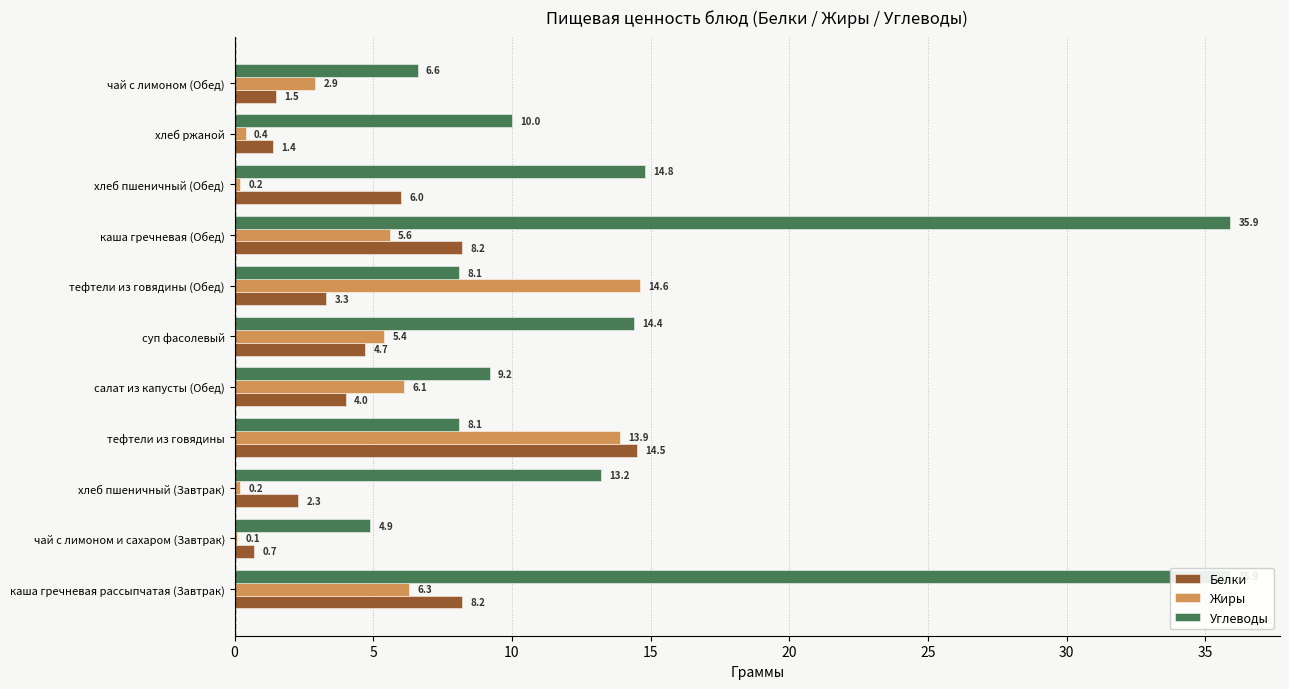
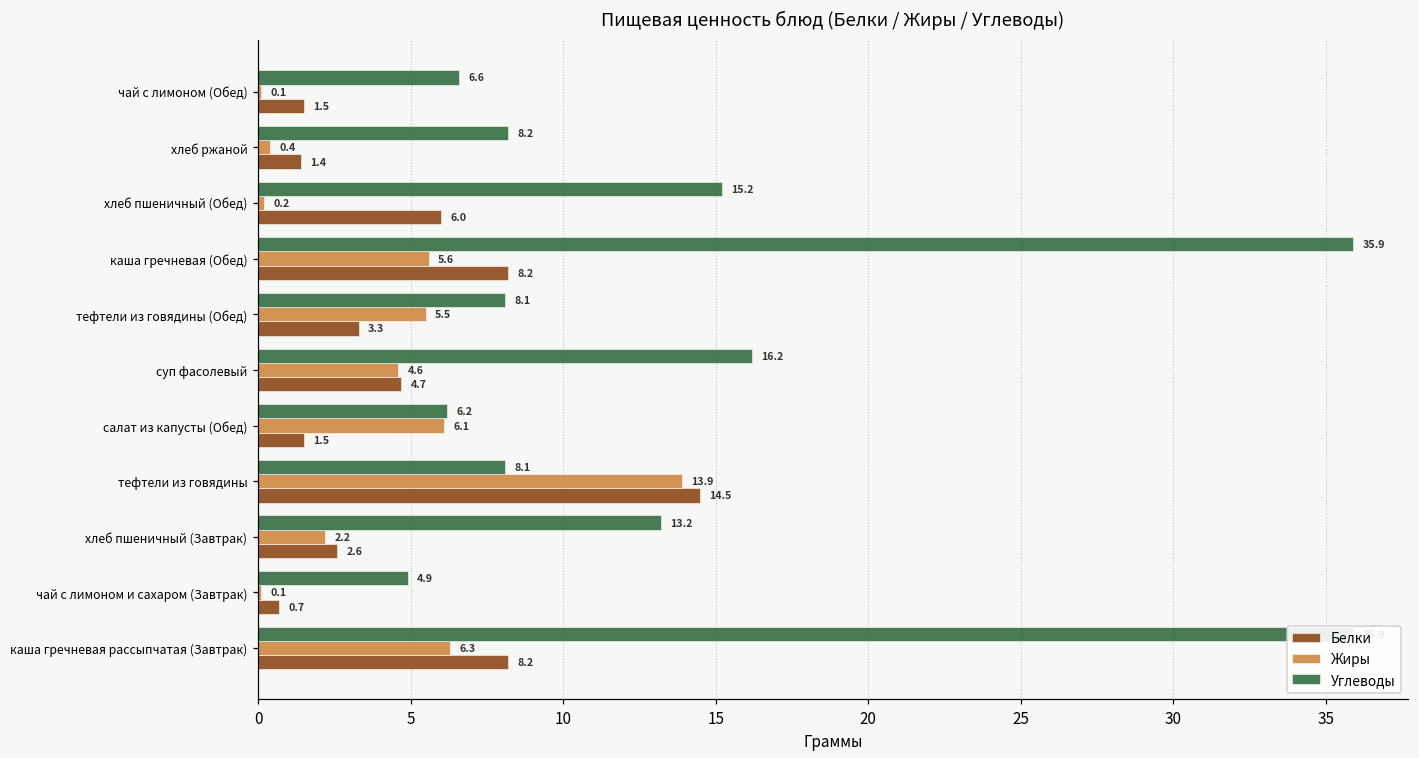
Жиры, чай с лимоном (Обед): 2.9 -> 0.1
Углеводы, хлеб ржаной: 10.0 -> 8.2
Углеводы, хлеб пшеничный (Обед): 14.8 -> 15.2
Жиры, тефтели из говядины (Обед): 14.6 -> 5.5
Углеводы, суп фасолевый: 14.4 -> 16.2
Жиры, суп фасолевый: 5.4 -> 4.6
Углеводы, салат из капусты (Обед): 9.2 -> 6.2
Белки, салат из капусты (Обед): 4.0 -> 1.5
Жиры, хлеб пшеничный (Завтрак): 0.2 -> 2.2
Белки, хлеб пшеничный (Завтрак): 2.3 -> 2.6
